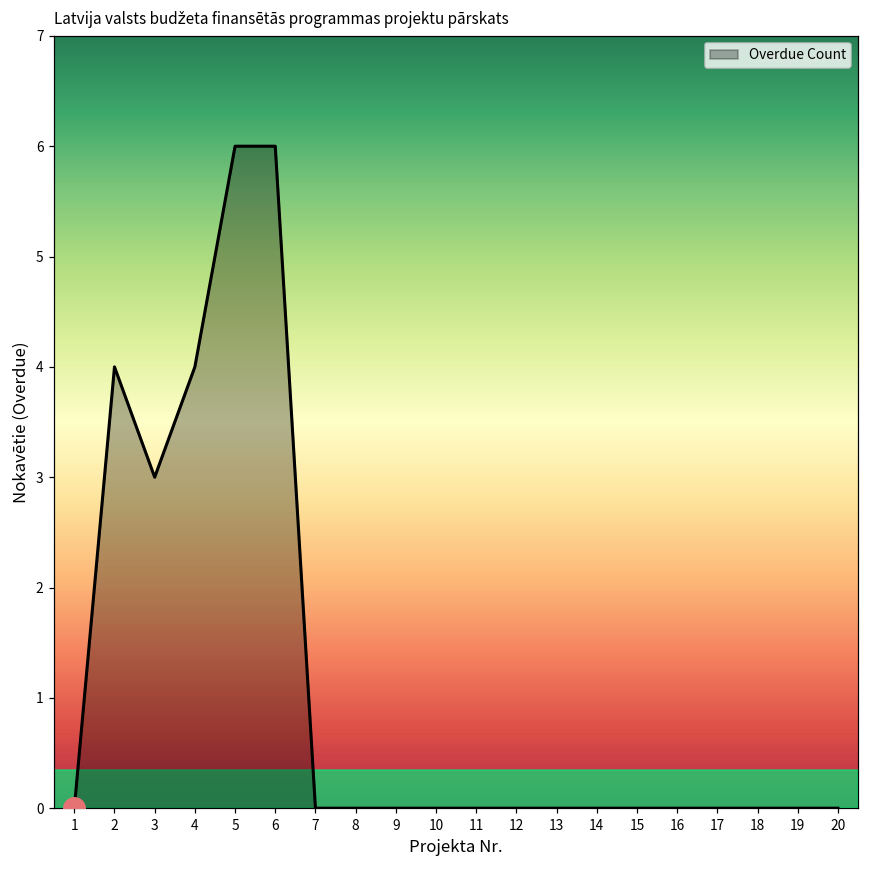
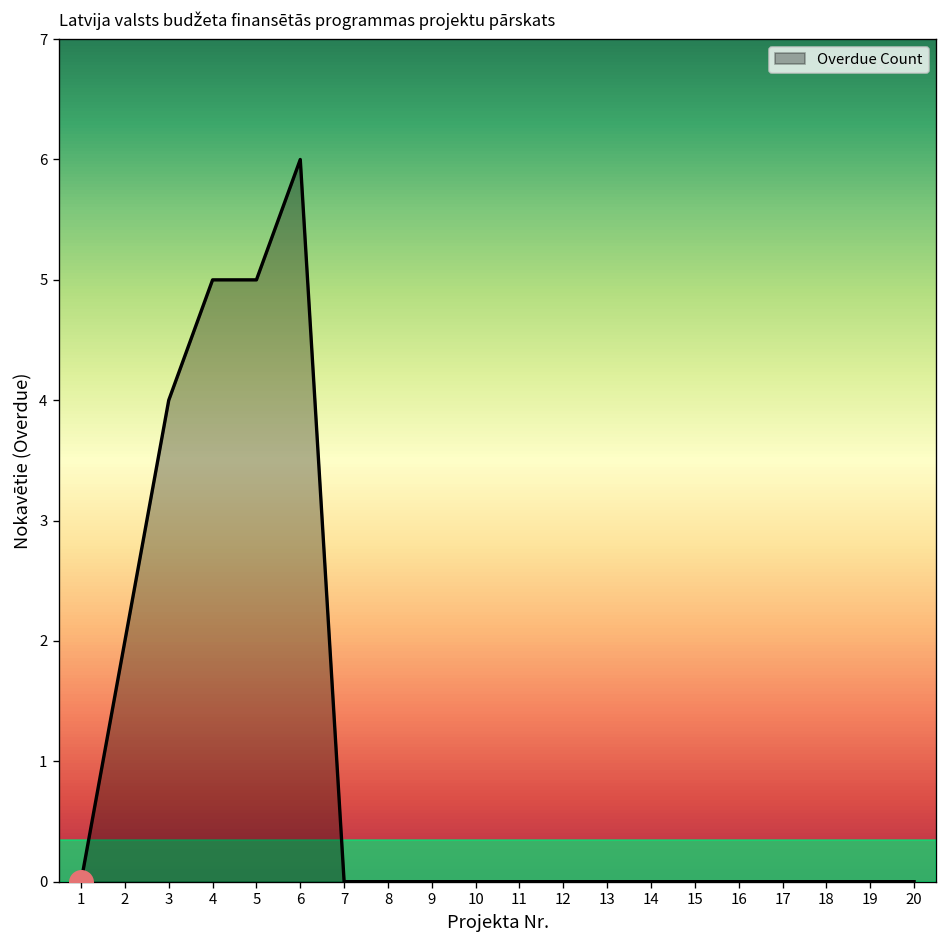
Overdue Count, 2: 4 -> 2
Overdue Count, 3: 3 -> 4
Overdue Count, 4: 4 -> 5
Overdue Count, 5: 6 -> 5
